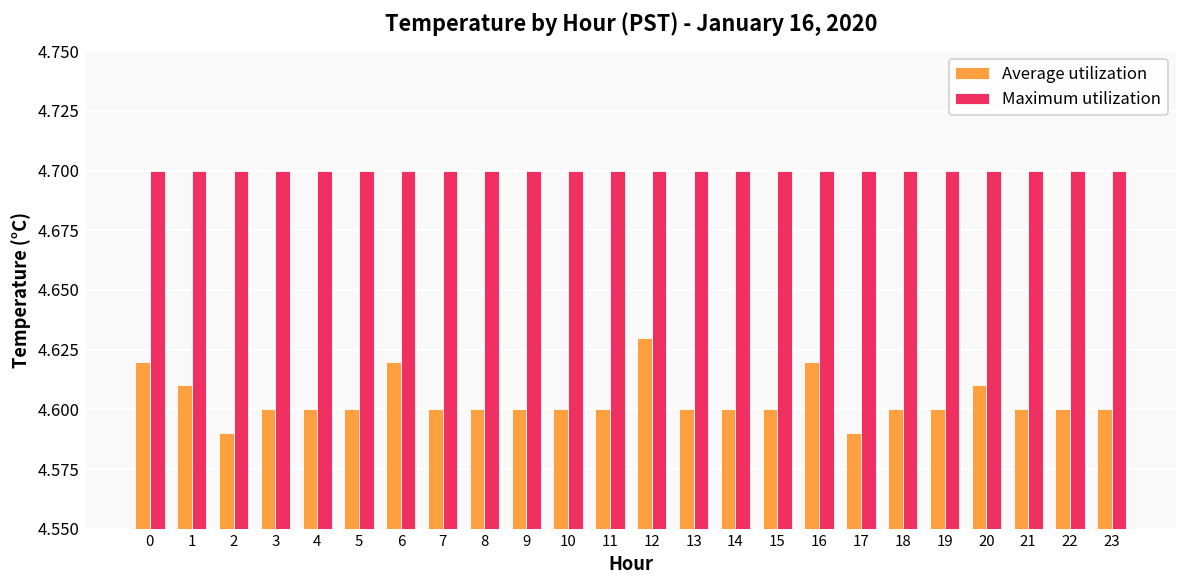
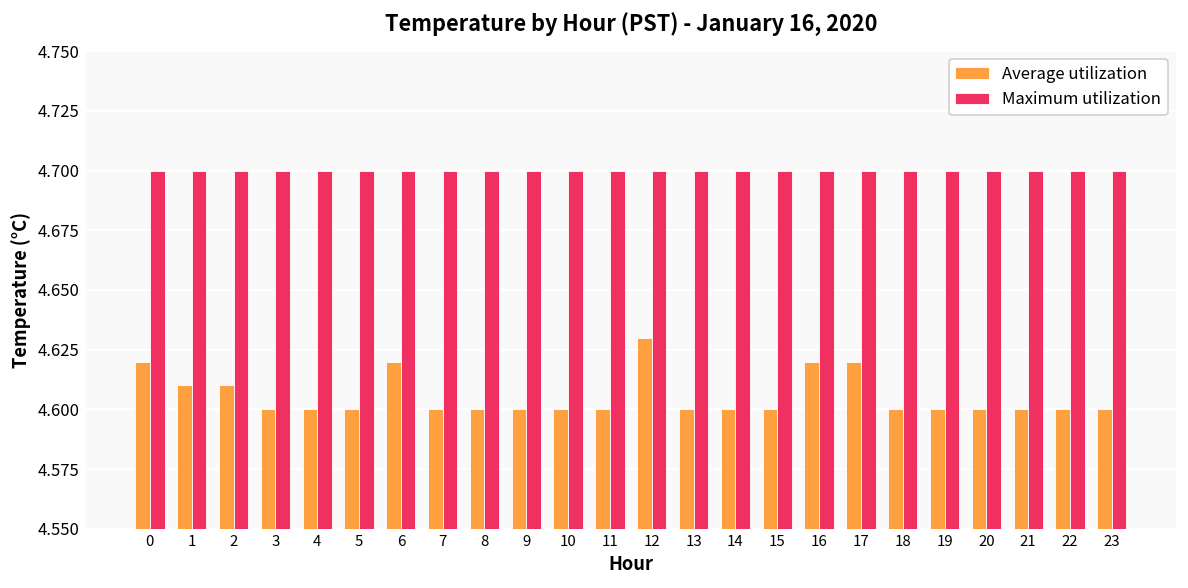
Average utilization, 2: 4.59 -> 4.61
Average utilization, 17: 4.59 -> 4.62
Average utilization, 20: 4.61 -> 4.60
